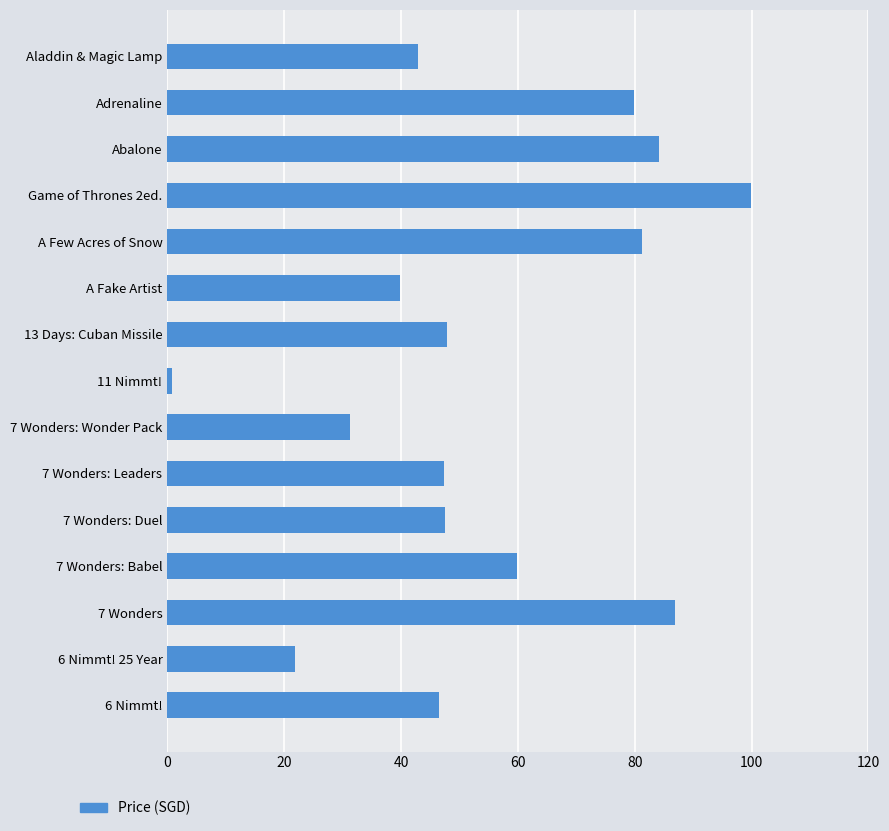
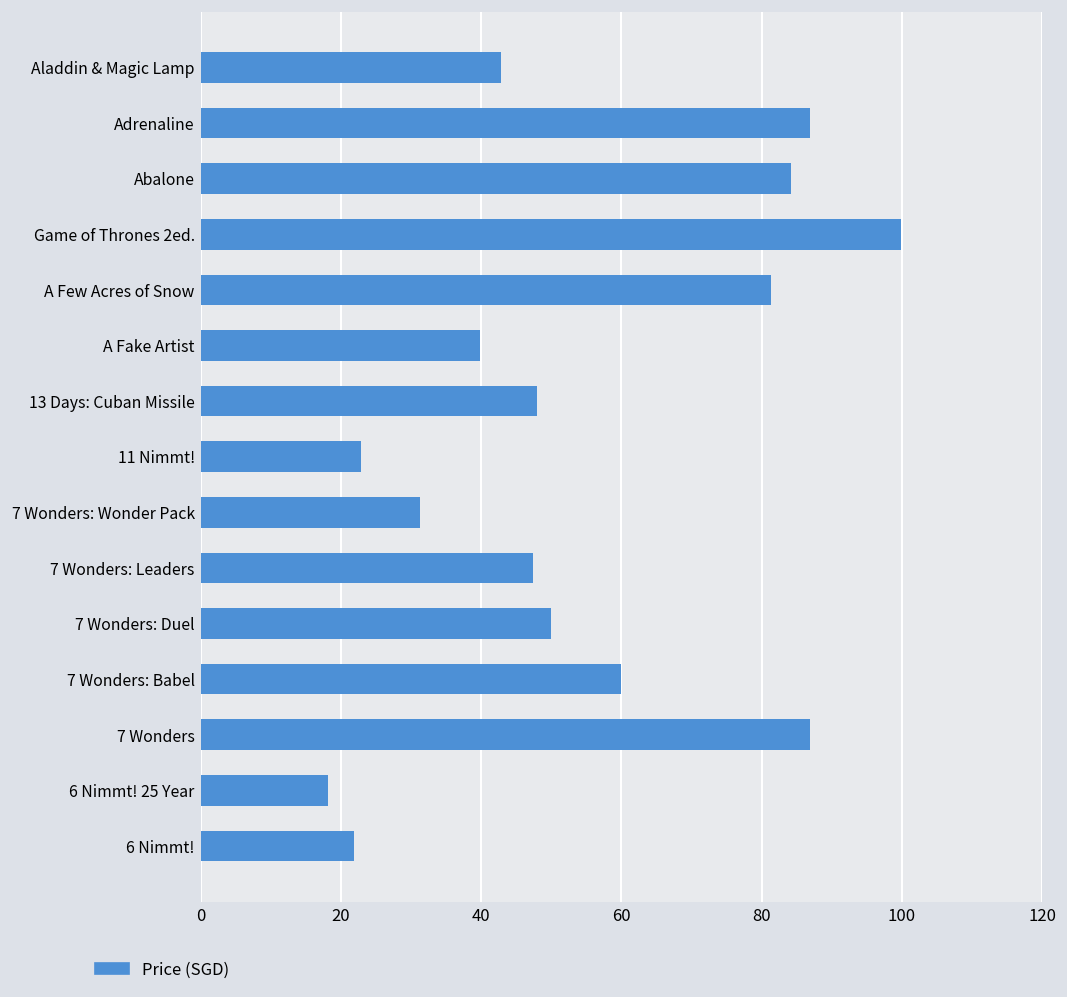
Adrenaline: 80 -> 87
11 Nimmt!: 1 -> 23
7 Wonders: Duel: 48 -> 50
6 Nimmt! 25 Year: 22 -> 18
6 Nimmt!: 47 -> 22
